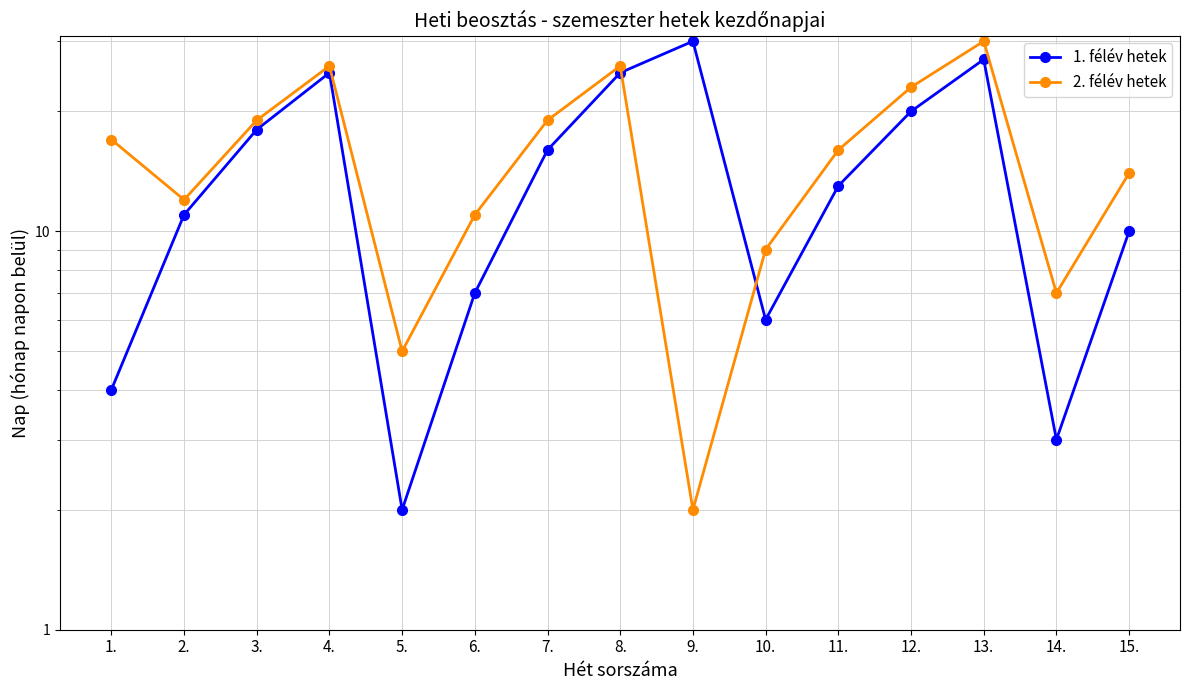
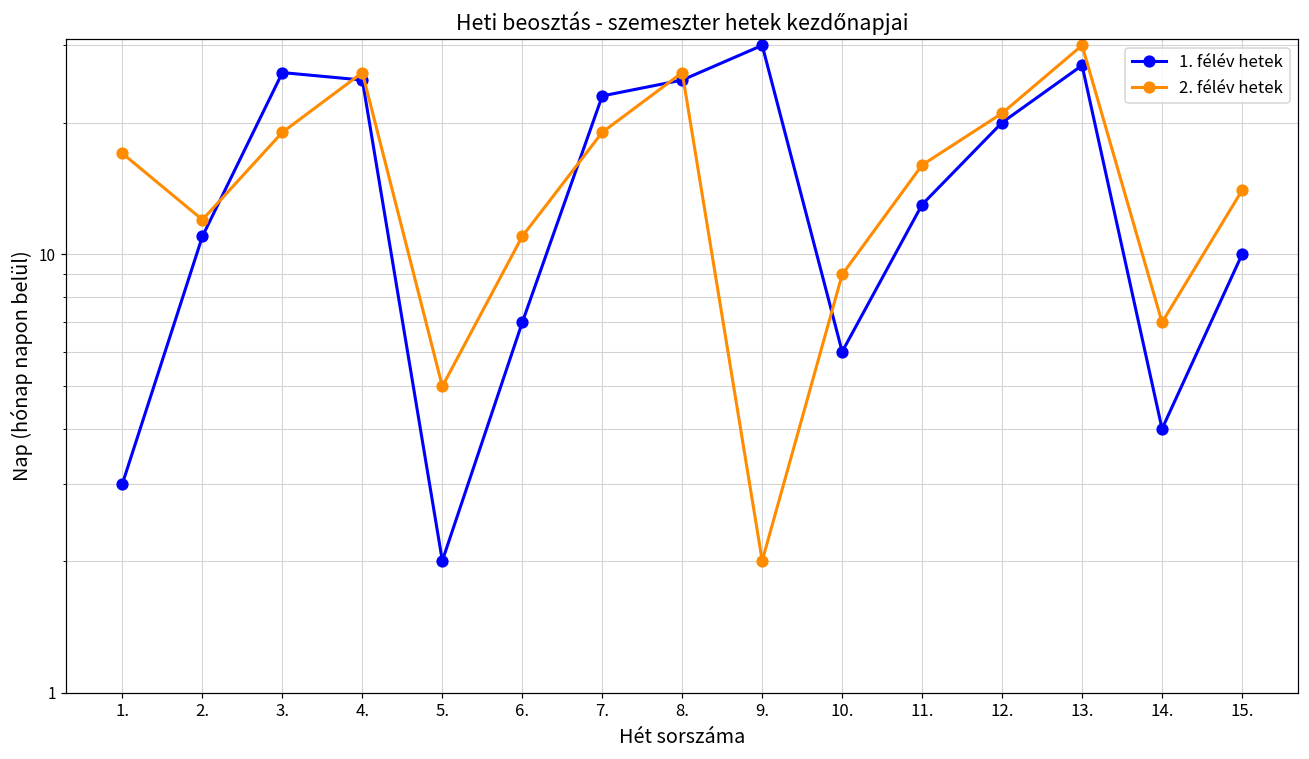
1. félév hetek, 1.: 4 -> 3
1. félév hetek, 3.: 18 -> 26
1. félév hetek, 7.: 16 -> 23
2. félév hetek, 12.: 23 -> 21
1. félév hetek, 14.: 3 -> 4
